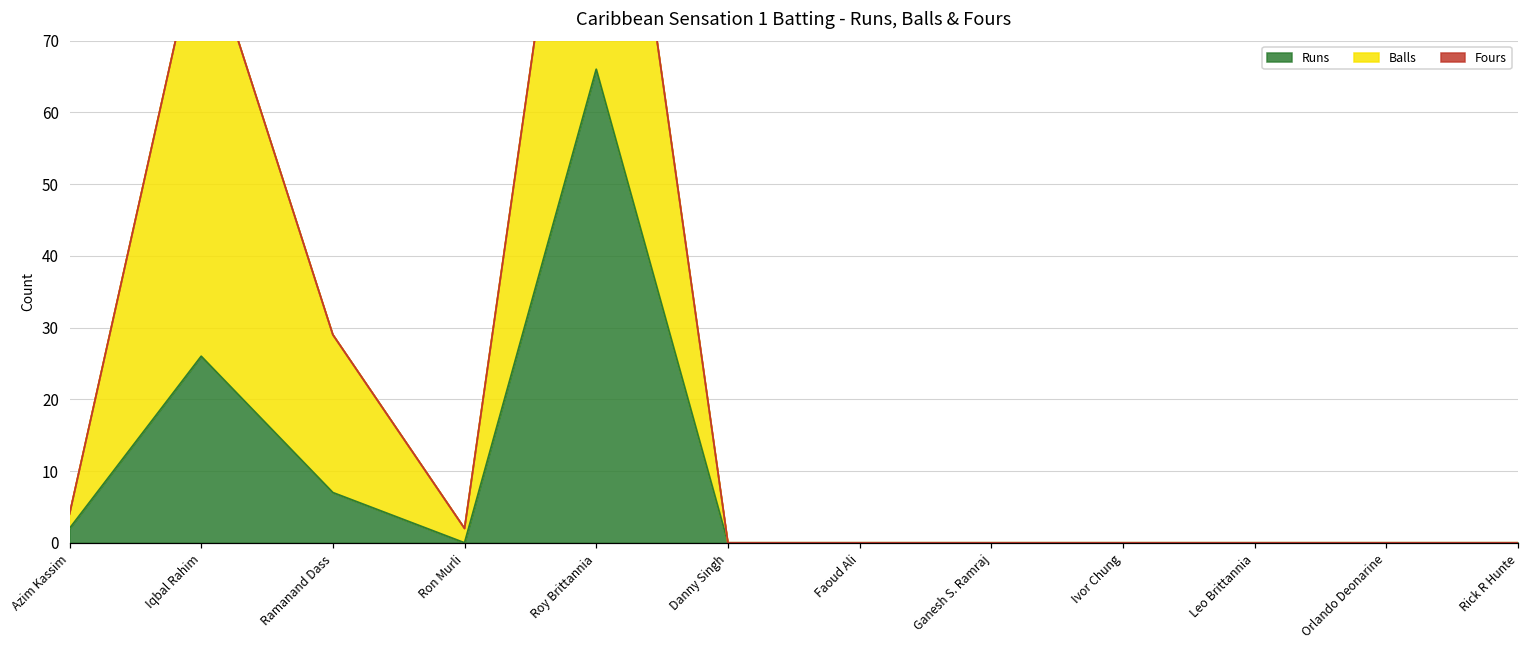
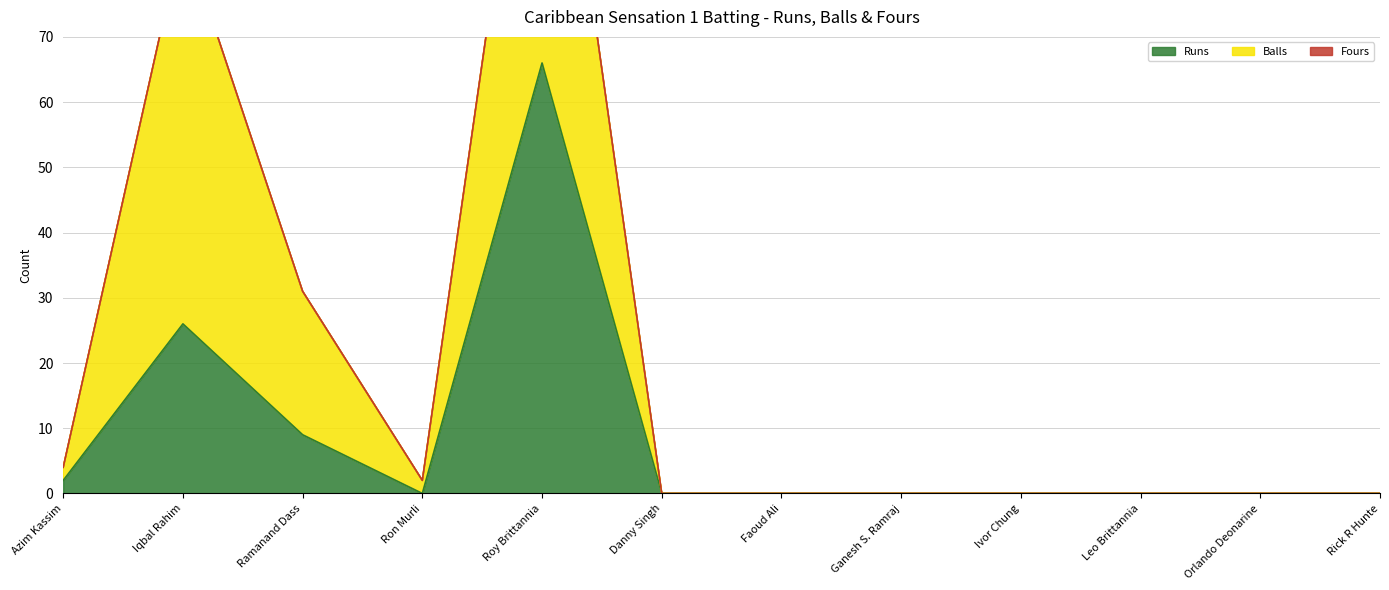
Runs, Ramanand Dass: 7 -> 9
